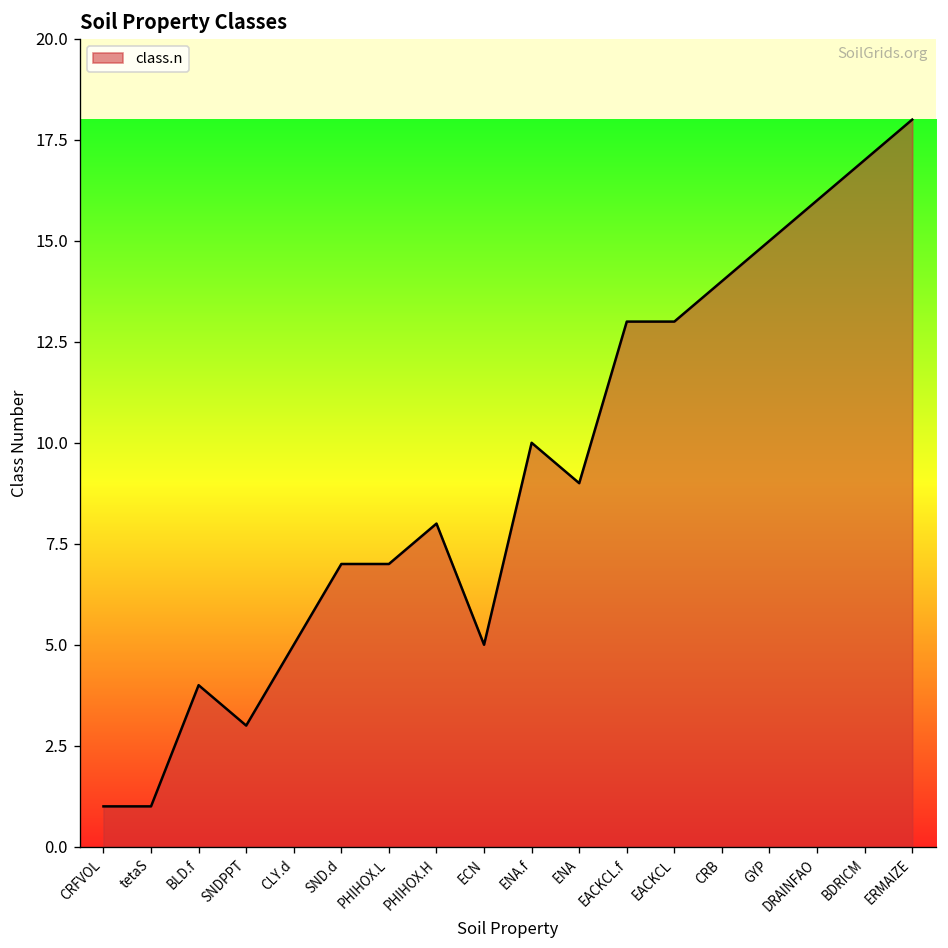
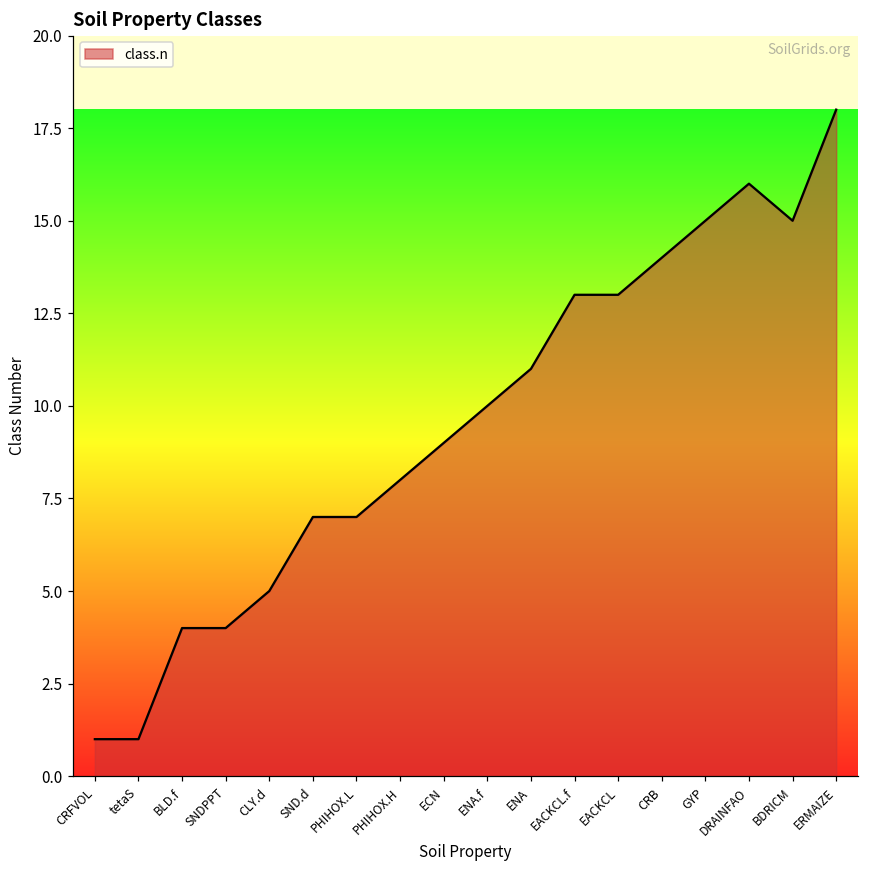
SNDPPT: 3 -> 4
ECN: 5 -> 9
ENA: 9 -> 11
BDRICM: 17 -> 15
